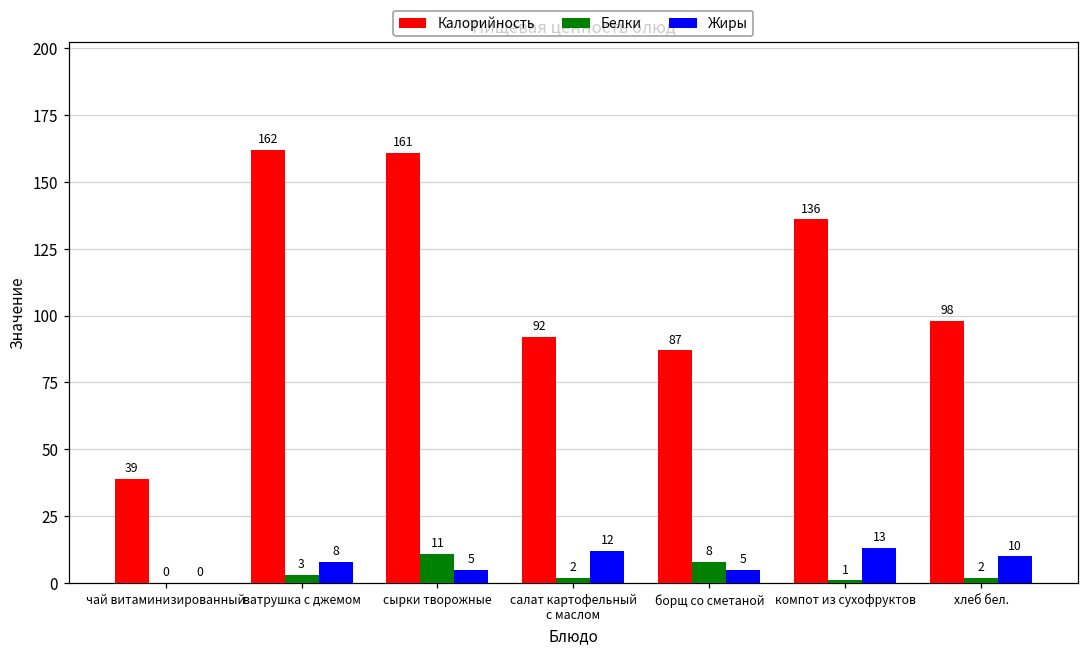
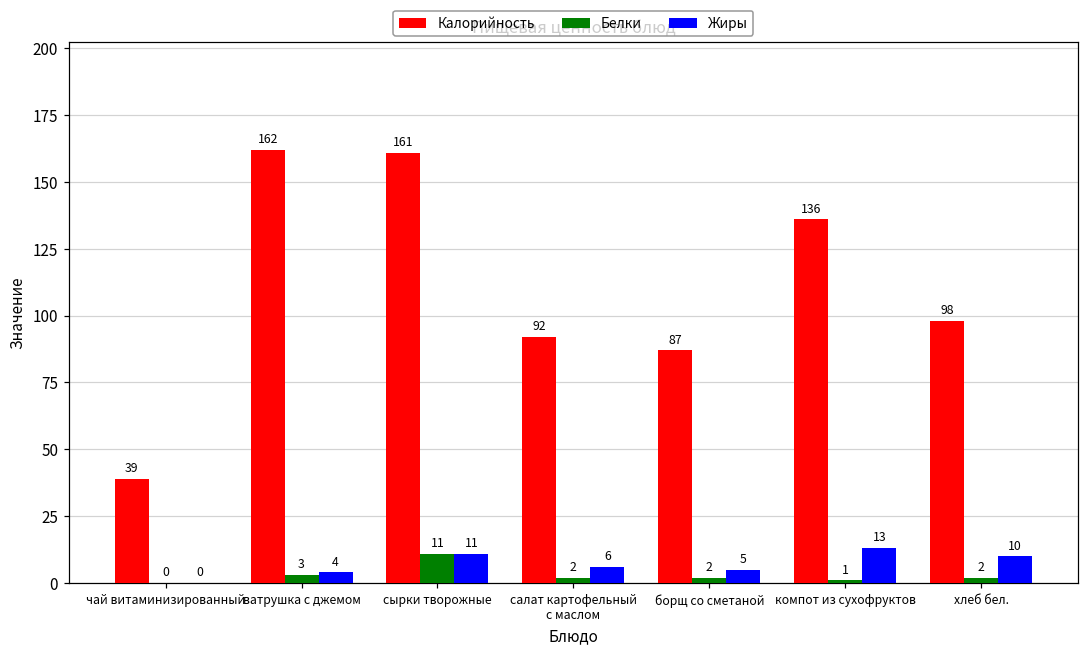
Жиры, ватрушка с джемом: 8 -> 4
Жиры, сырки творожные: 5 -> 11
Жиры, салат картофельный с маслом: 12 -> 6
Белки, борщ со сметаной: 8 -> 2
